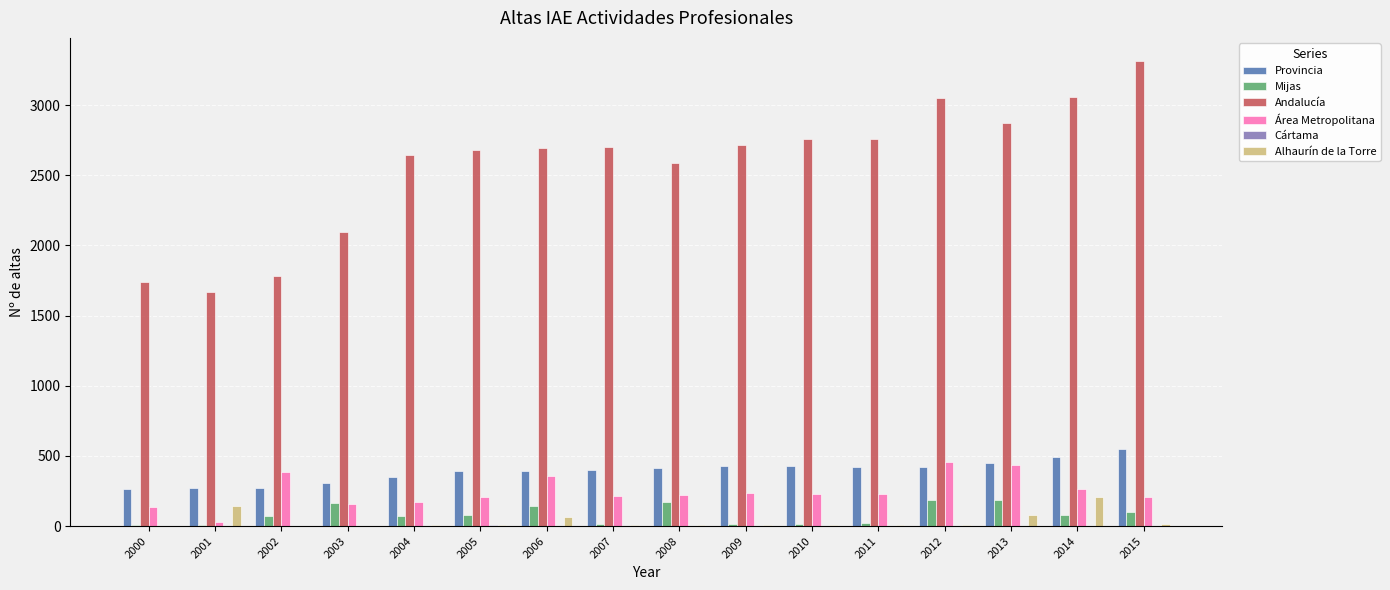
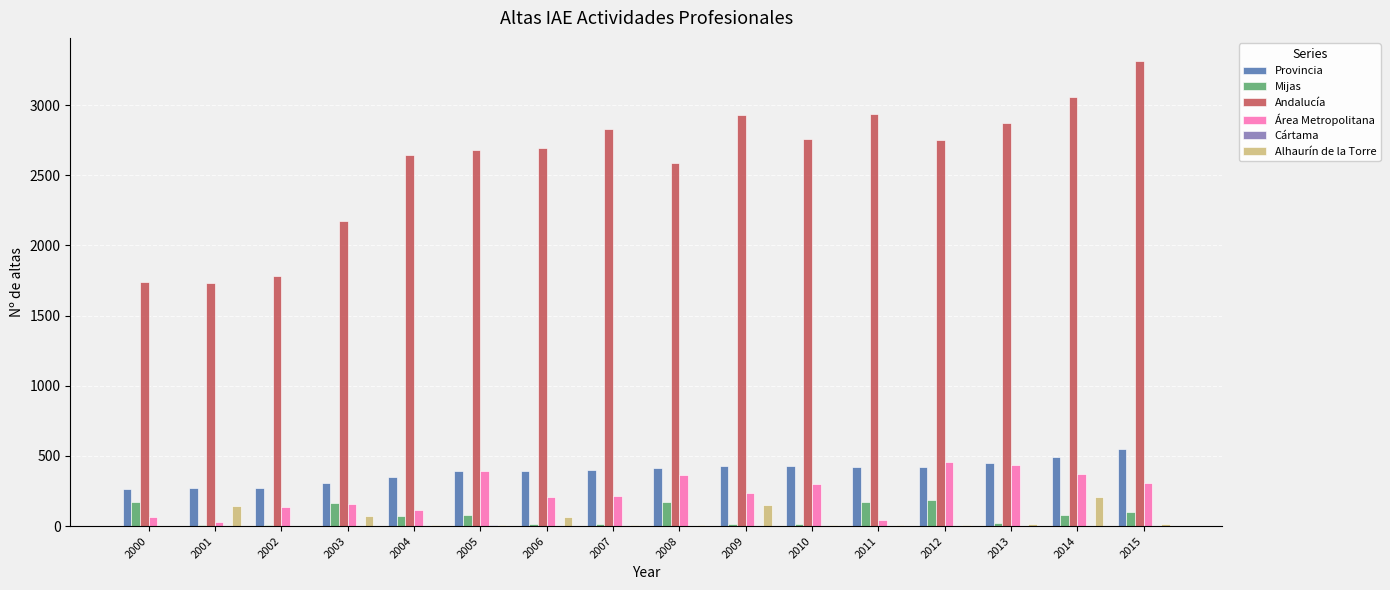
Mijas, 2000: 10 -> 170
Área Metropolitana, 2000: 140 -> 60
Andalucía, 2001: 1670 -> 1730
Mijas, 2002: 70 -> 10
Área Metropolitana, 2002: 390 -> 140
Andalucía, 2003: 2100 -> 2180
Alhaurín de la Torre, 2003: 0 -> 70
Área Metropolitana, 2004: 170 -> 120
Área Metropolitana, 2005: 210 -> 390
Mijas, 2006: 140 -> 10
Área Metropolitana, 2006: 360 -> 210
Andalucía, 2007: 2700 -> 2830
Área Metropolitana, 2008: 220 -> 370
Andalucía, 2009: 2710 -> 2930
Alhaurín de la Torre, 2009: 10 -> 150
Área Metropolitana, 2010: 230 -> 300
Mijas, 2011: 20 -> 170
Andalucía, 2011: 2760 -> 2930
Área Metropolitana, 2011: 230 -> 50
Andalucía, 2012: 3050 -> 2750
Mijas, 2013: 190 -> 20
Alhaurín de la Torre, 2013: 80 -> 10
Área Metropolitana, 2014: 270 -> 370
Área Metropolitana, 2015: 210 -> 300
